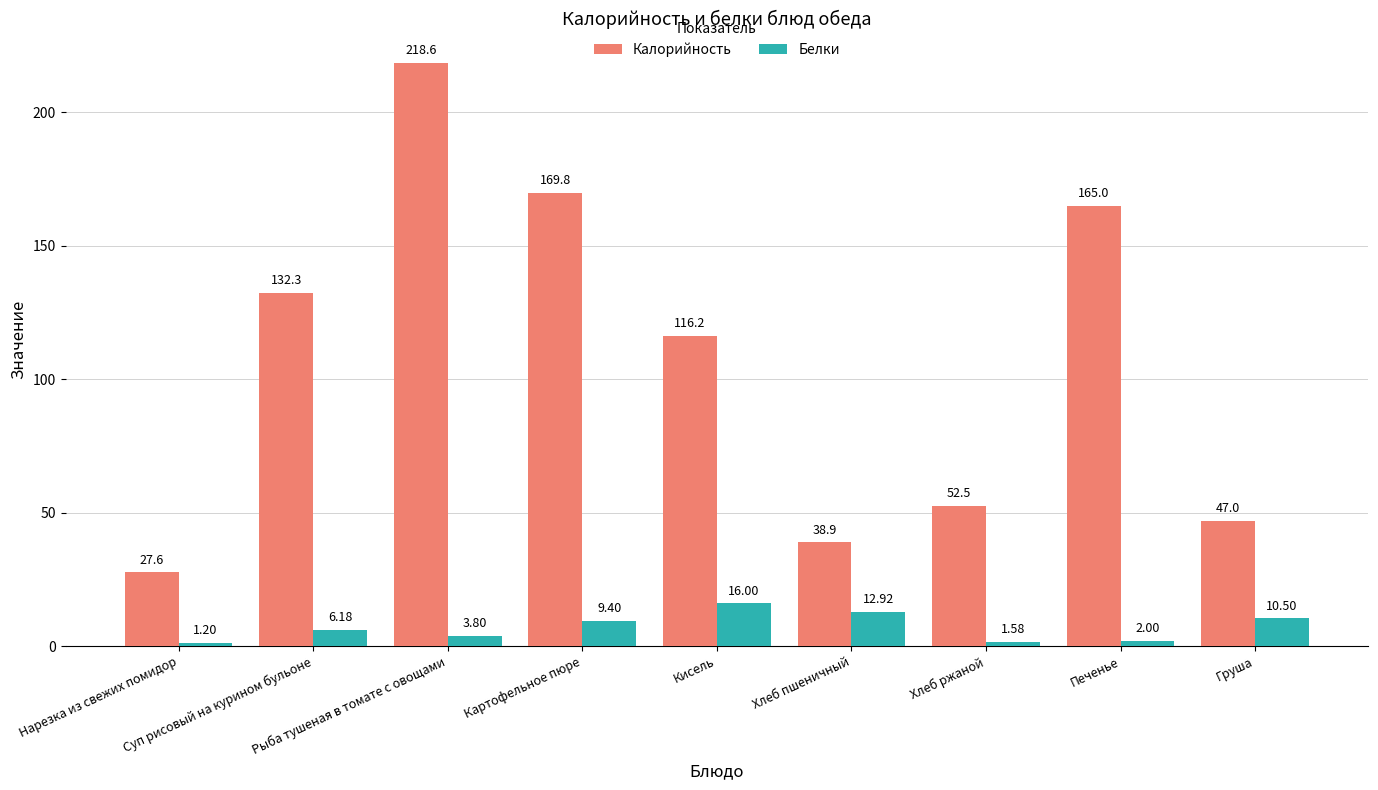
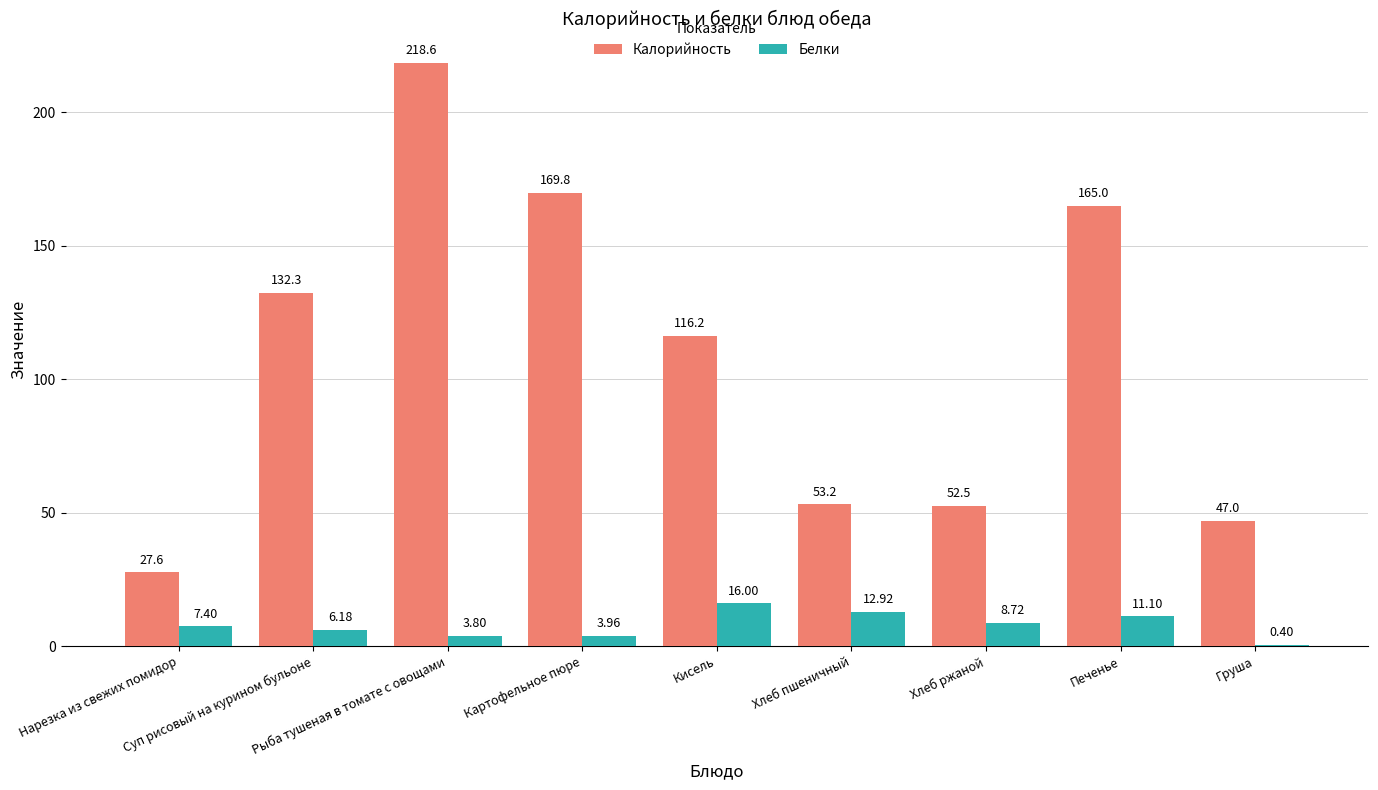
Белки, Нарезка из свежих помидор: 1.20 -> 7.40
Белки, Картофельное пюре: 9.40 -> 3.96
Калорийность, Хлеб пшеничный: 38.9 -> 53.2
Белки, Хлеб ржаной: 1.58 -> 8.72
Белки, Печенье: 2.00 -> 11.10
Белки, Груша: 10.50 -> 0.40
